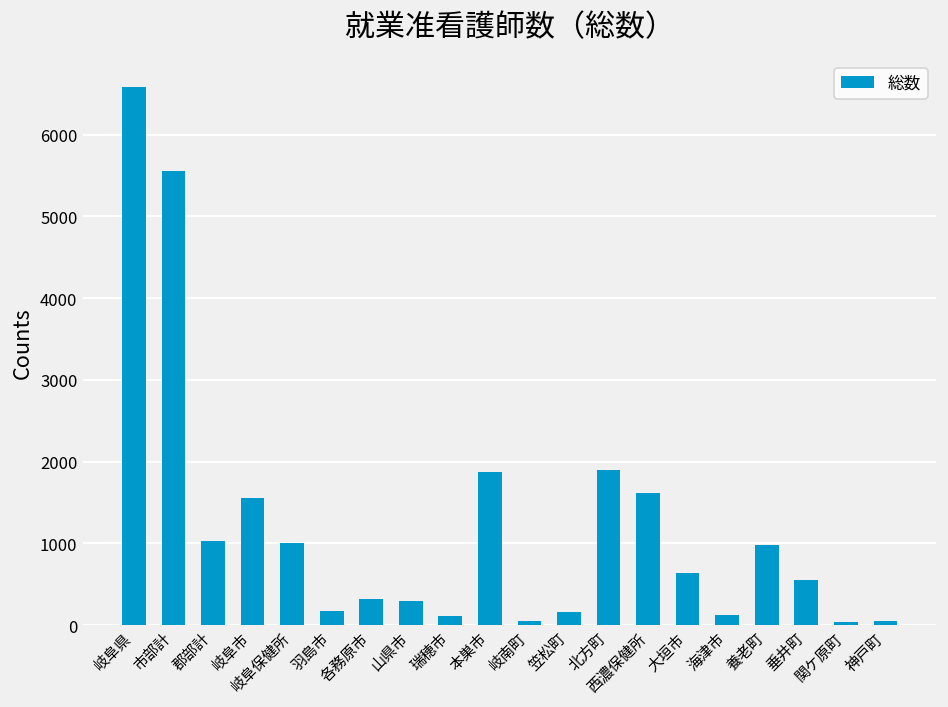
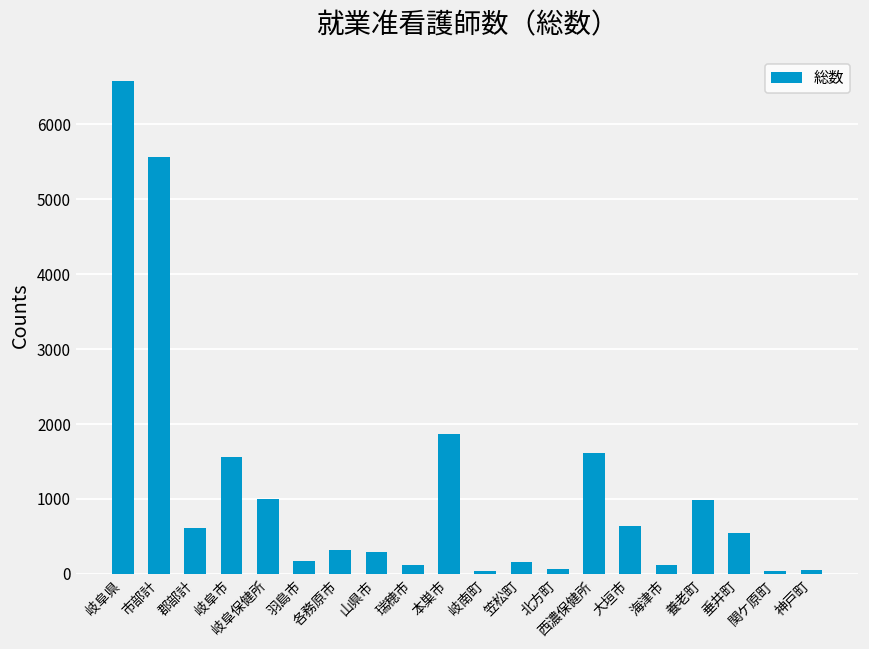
郡部計: 1000 -> 600
北方町: 1900 -> 100
